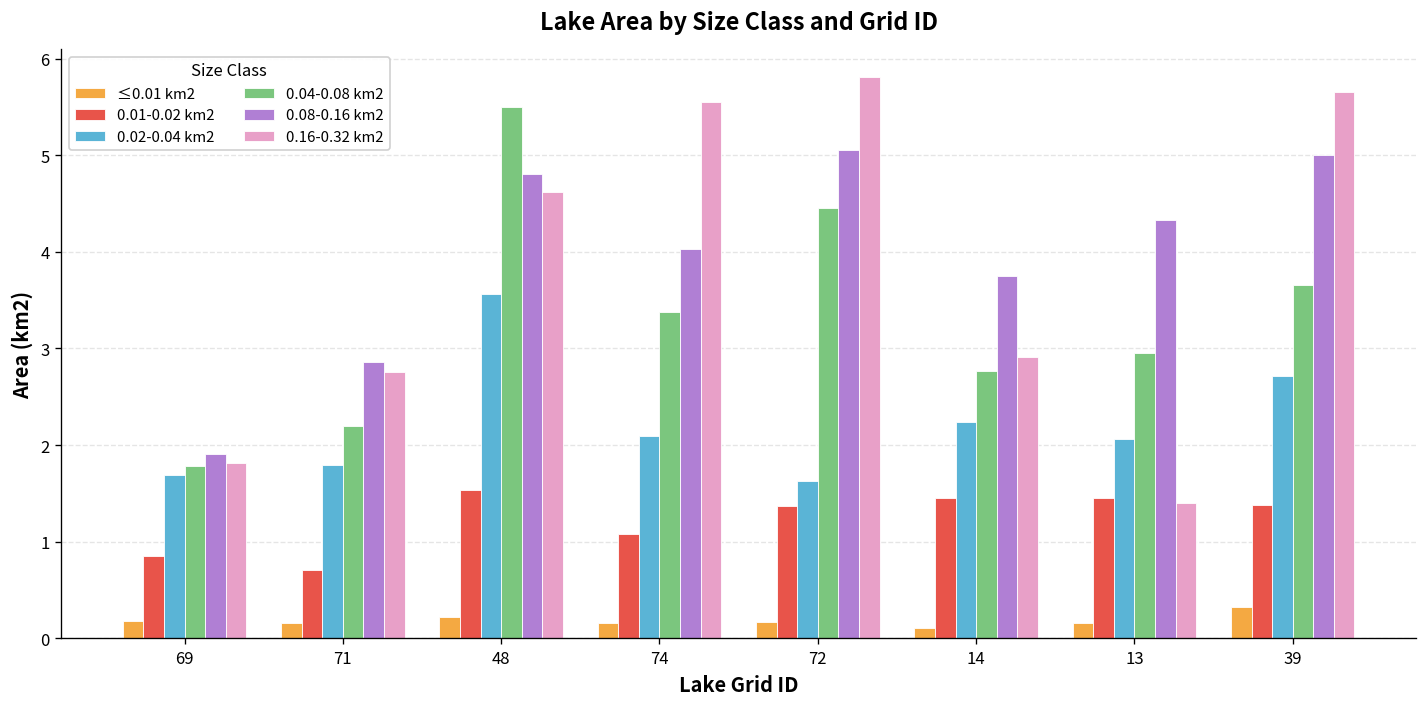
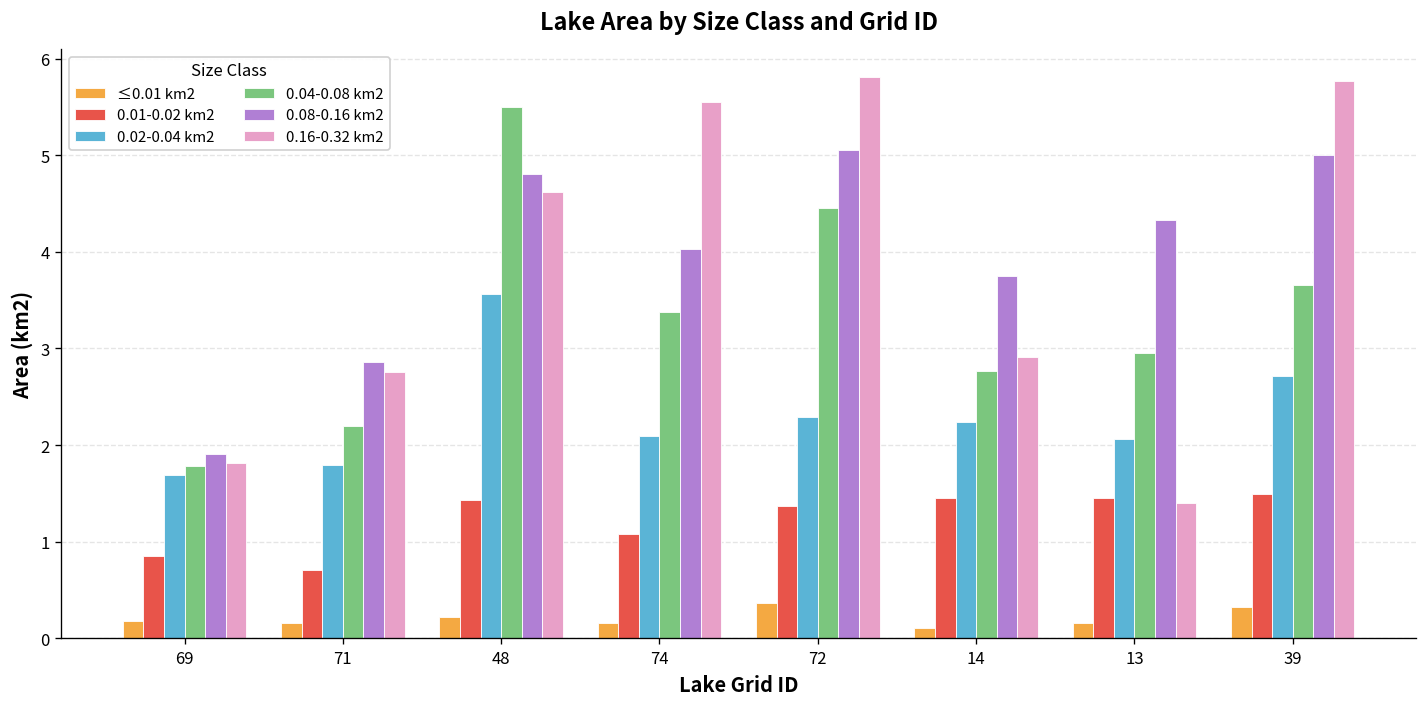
0.01-0.02 km2, 48: 1.5 -> 1.4
≤0.01 km2, 72: 0.2 -> 0.4
0.02-0.04 km2, 72: 1.6 -> 2.3
0.01-0.02 km2, 39: 1.4 -> 1.5
0.16-0.32 km2, 39: 5.7 -> 5.8
